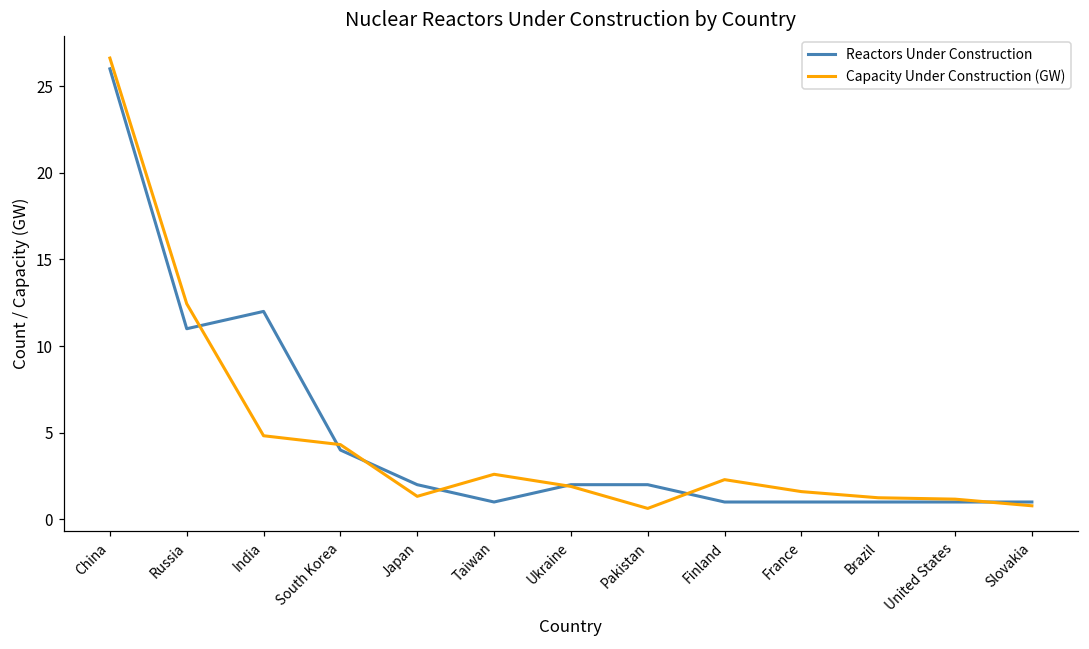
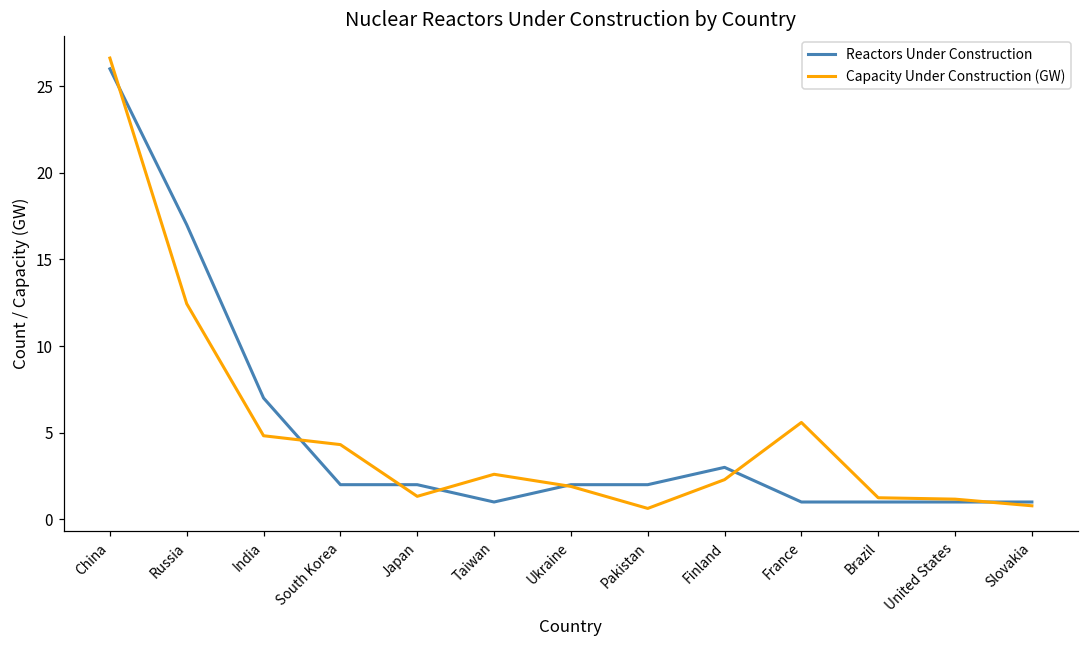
Reactors Under Construction, Russia: 11 -> 17
Reactors Under Construction, India: 12 -> 7
Reactors Under Construction, South Korea: 4 -> 2
Reactors Under Construction, Finland: 1 -> 3
Capacity Under Construction (GW), France: 1.6 -> 5.6
